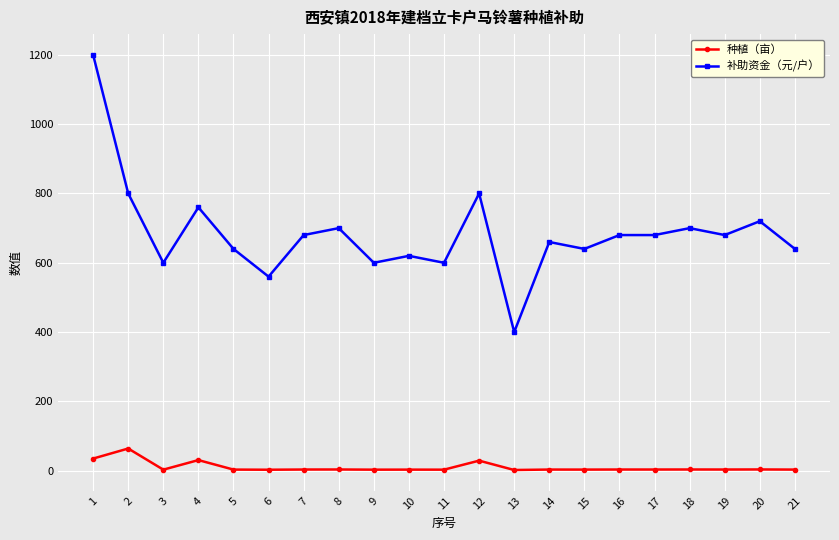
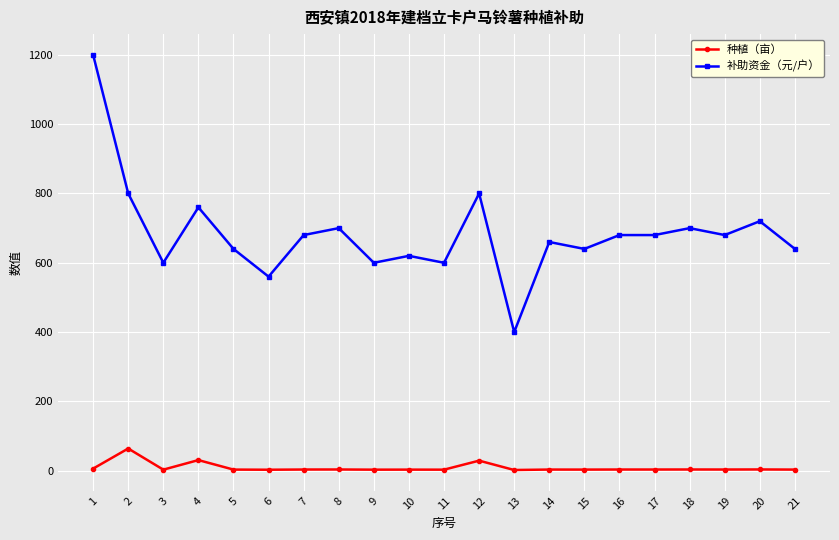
种植（亩）, 1: 40 -> 10
